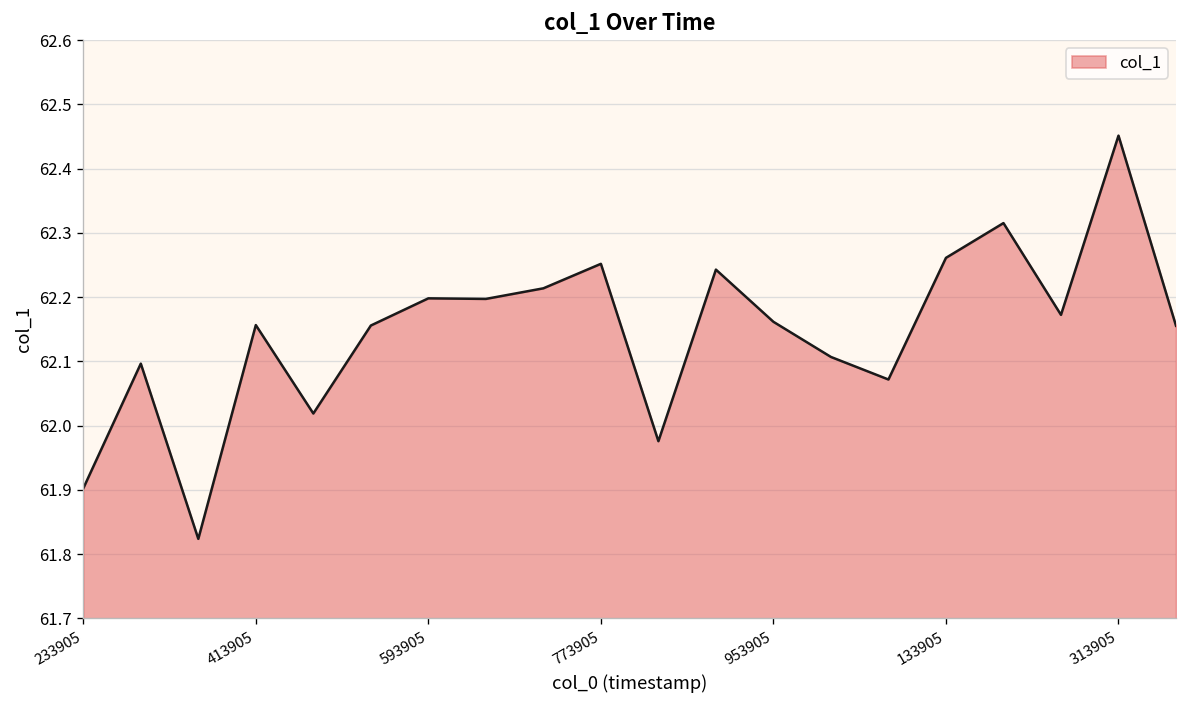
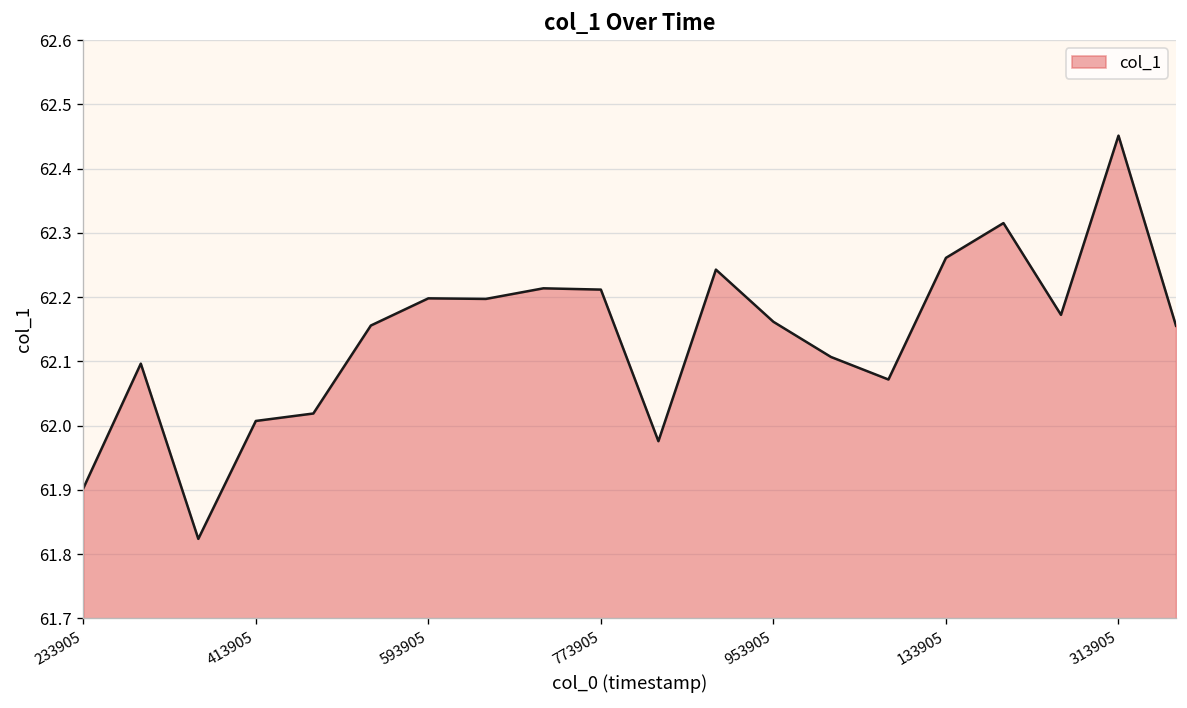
413905: 62.16 -> 62.01
773905: 62.25 -> 62.21
